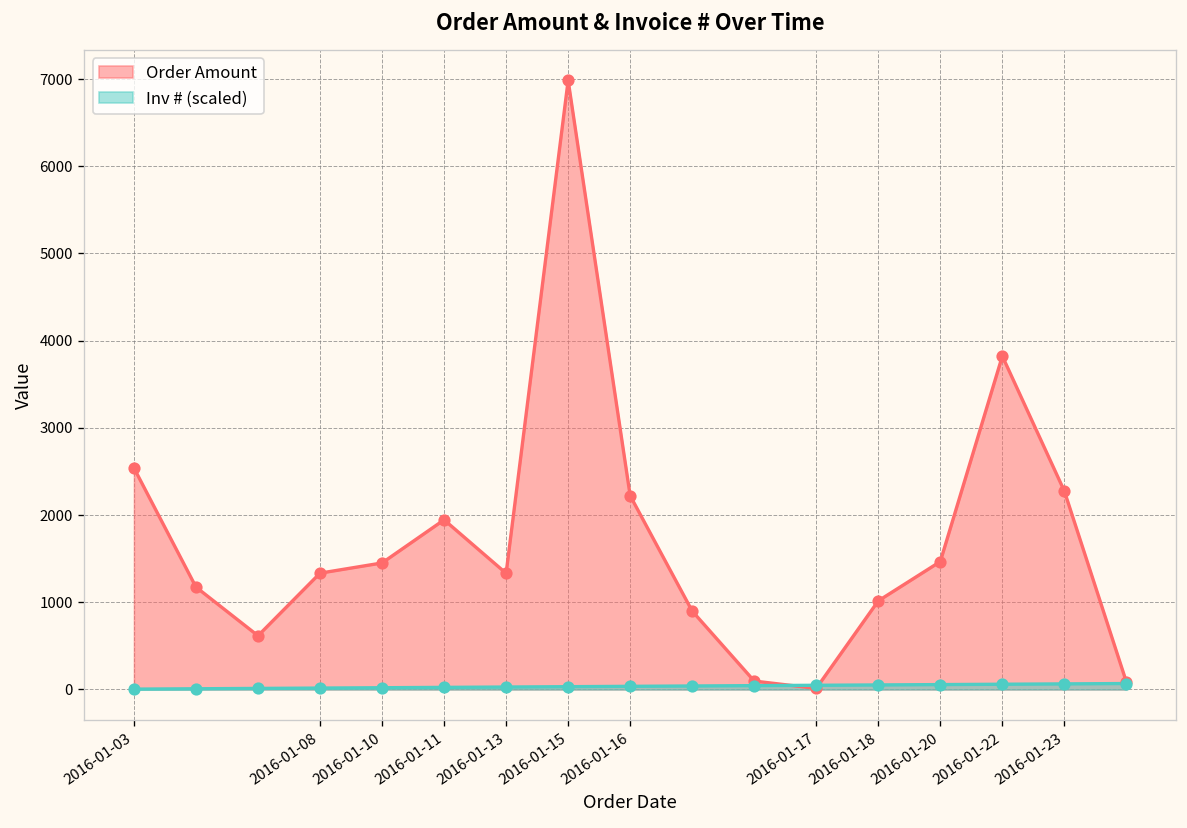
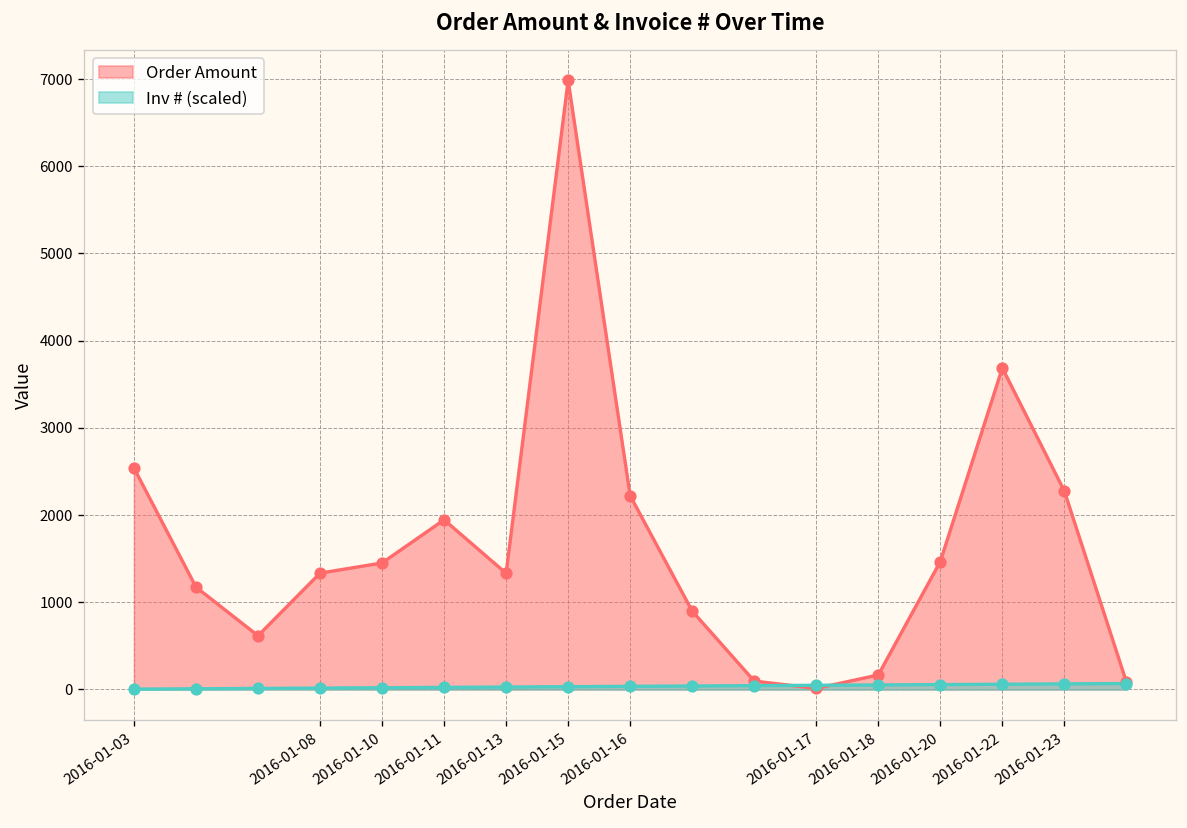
Order Amount, 2016-01-18: 1000 -> 200
Order Amount, 2016-01-22: 3800 -> 3700
